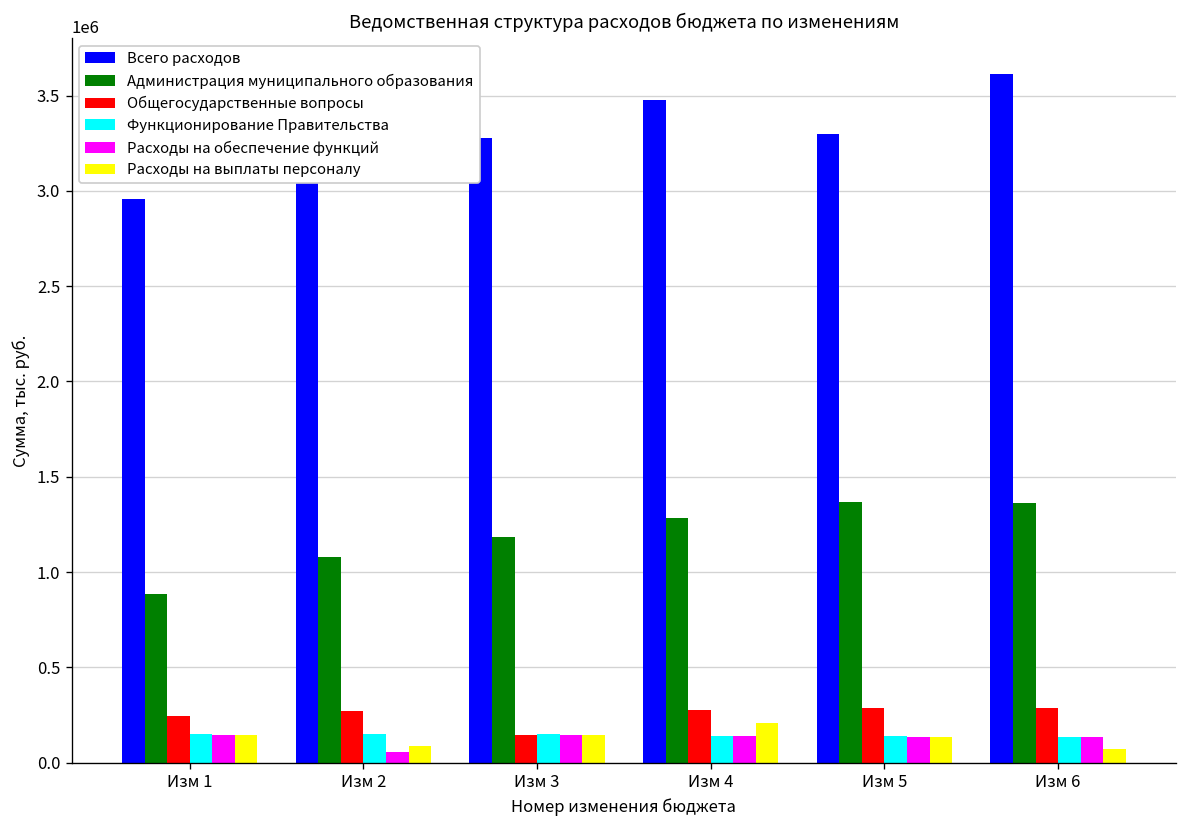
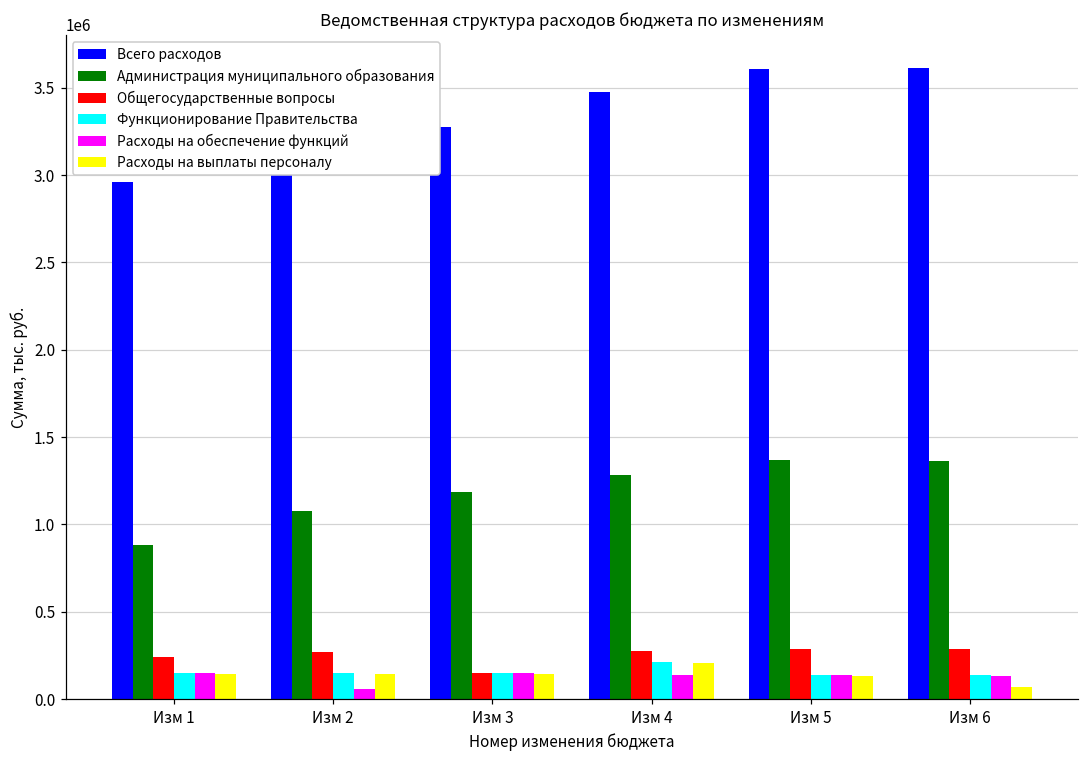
Расходы на выплаты персоналу, Изм 2: 80000 -> 150000
Функционирование Правительства, Изм 4: 140000 -> 210000
Всего расходов, Изм 5: 3300000 -> 3610000
